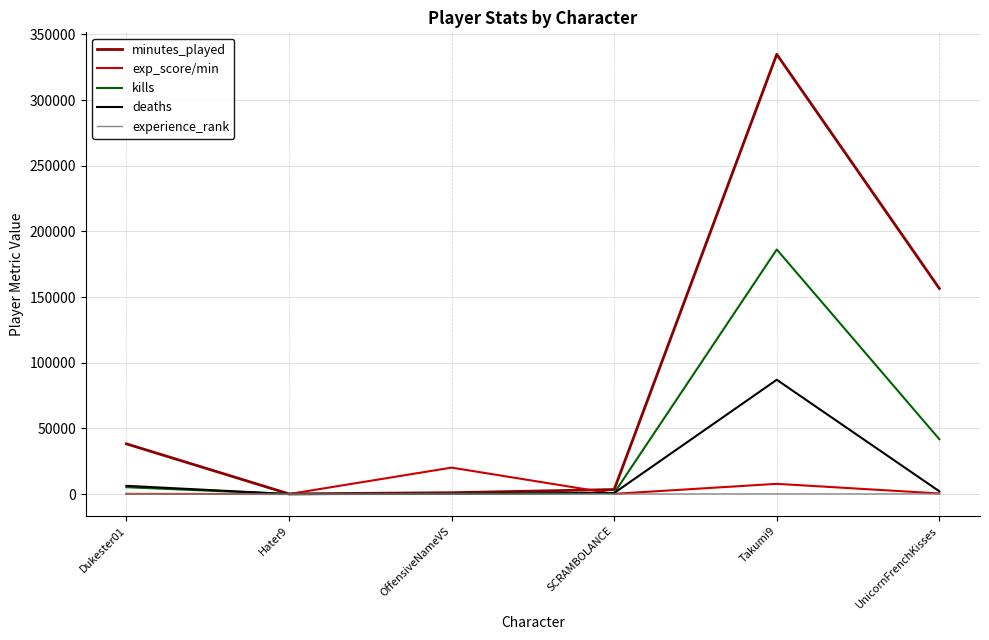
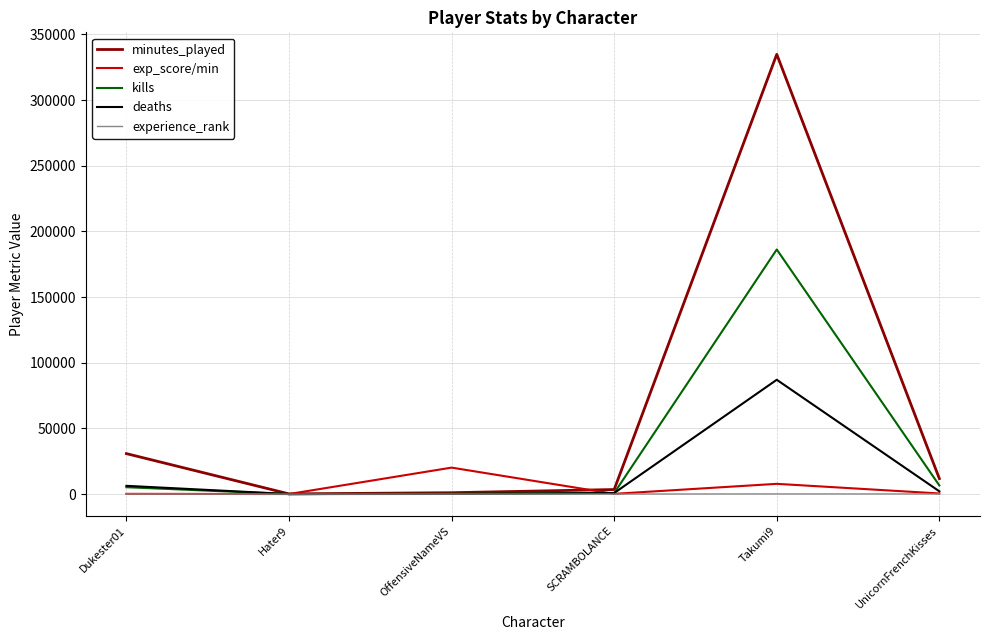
minutes_played, Dukester01: 38000 -> 31000
minutes_played, UnicornFrenchKisses: 157000 -> 12000
kills, UnicornFrenchKisses: 42000 -> 7000
